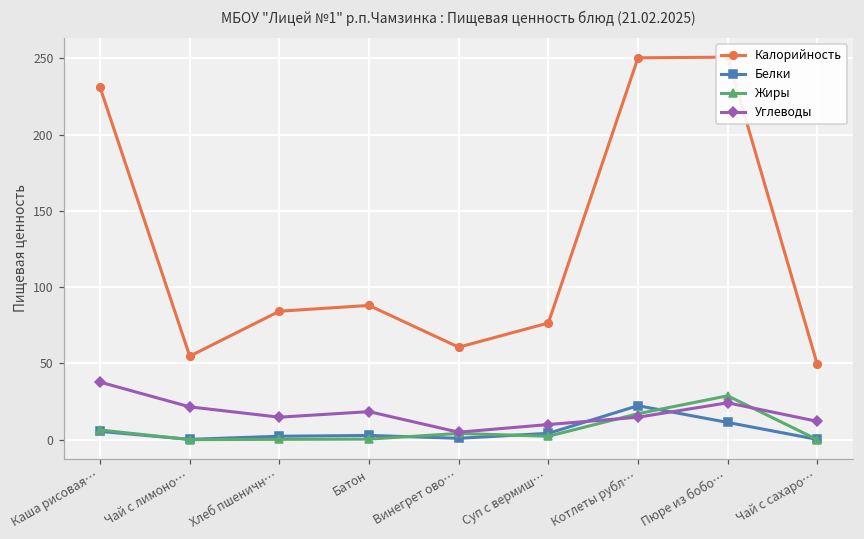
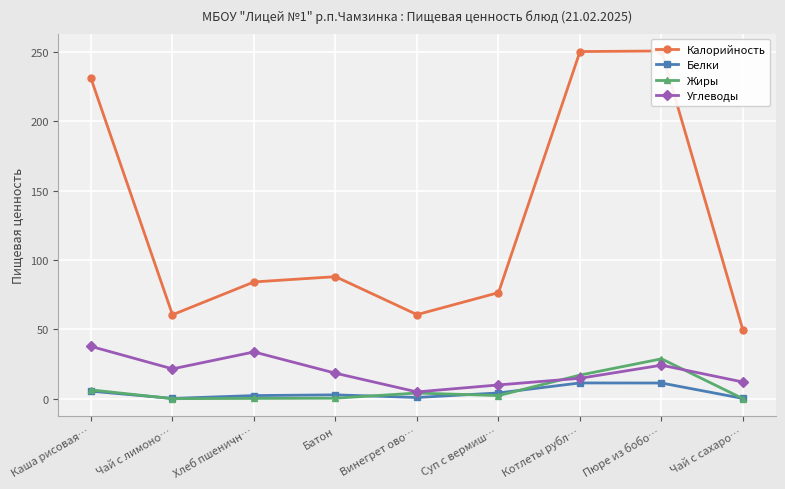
Калорийность, Чай с лимоно…: 55 -> 61
Углеводы, Хлеб пшеничн…: 15 -> 34
Белки, Котлеты рубл…: 22 -> 11
